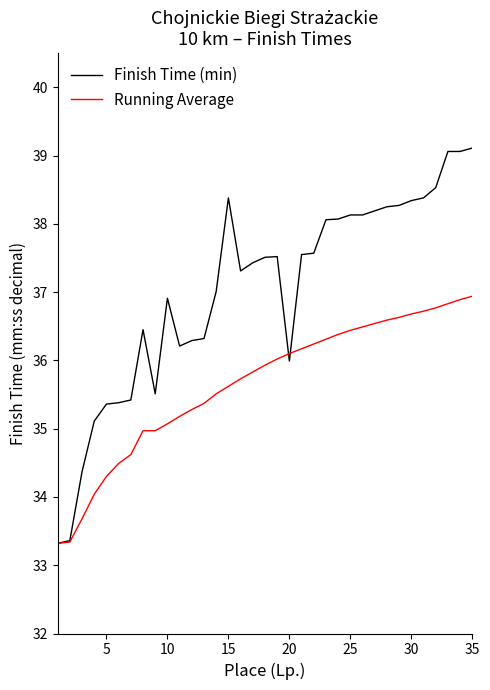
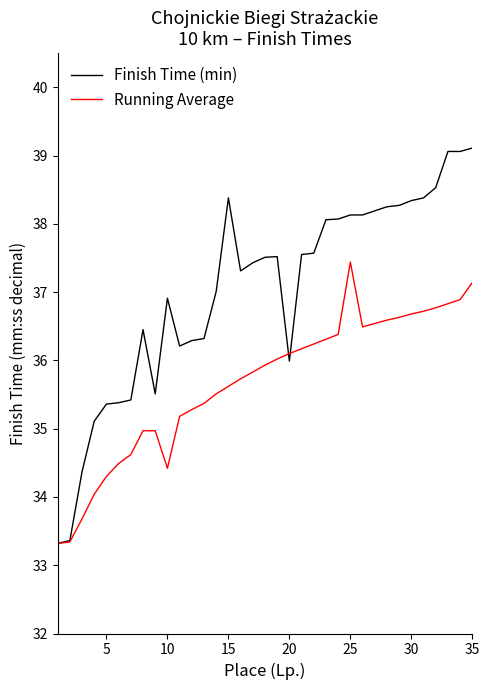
Running Average, 10: 35.1 -> 34.4
Running Average, 25: 36.4 -> 37.4
Running Average, 35: 36.9 -> 37.1
